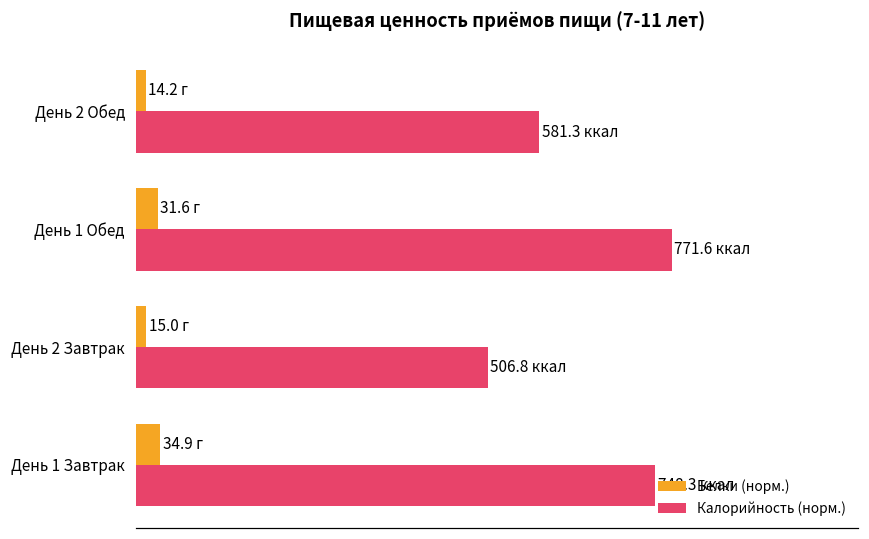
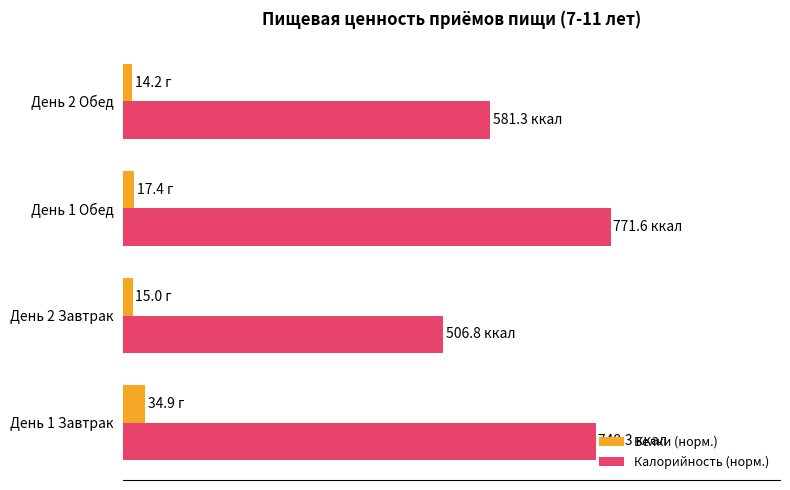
Белки (норм.), День 1 Обед: 31.6 -> 17.4
